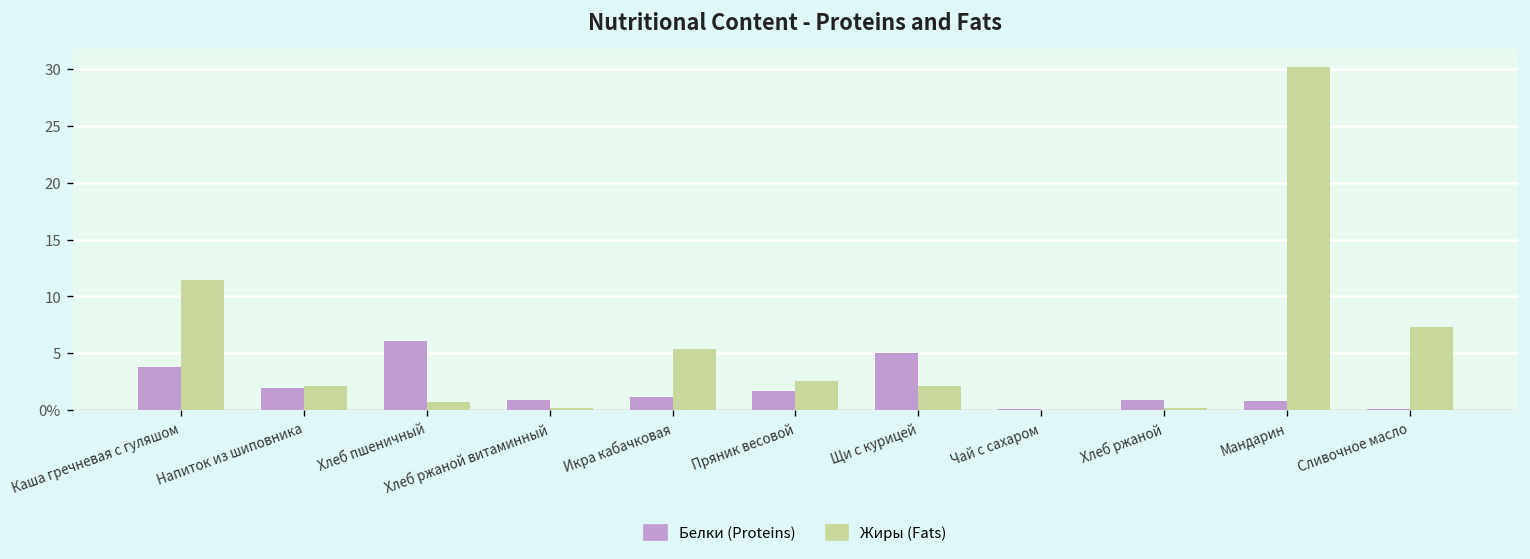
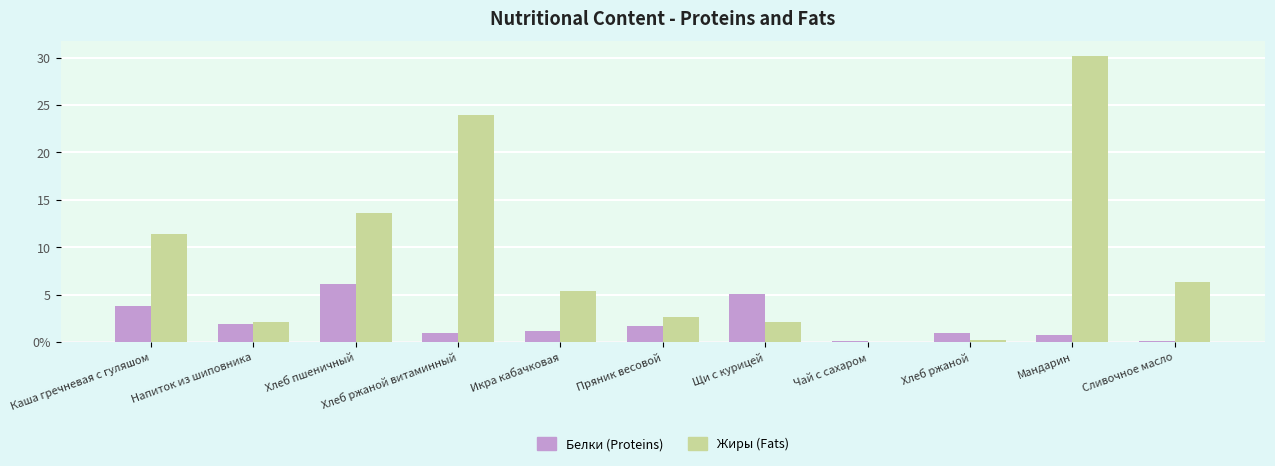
Жиры (Fats), Хлеб пшеничный: 1 -> 14
Жиры (Fats), Хлеб ржаной витаминный: 0 -> 24
Жиры (Fats), Сливочное масло: 7 -> 6
